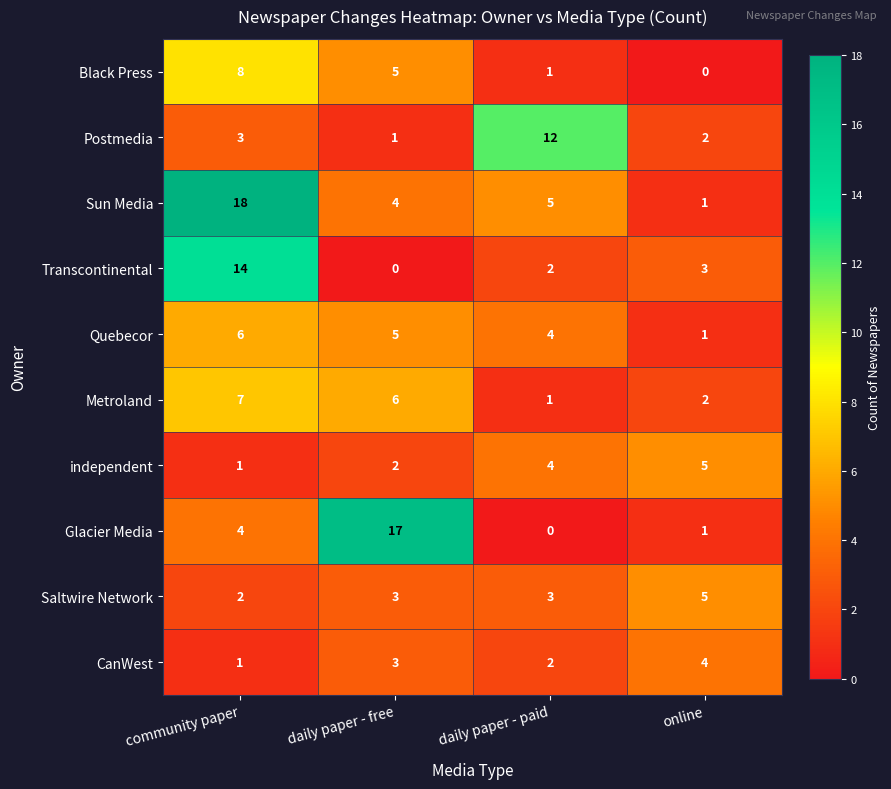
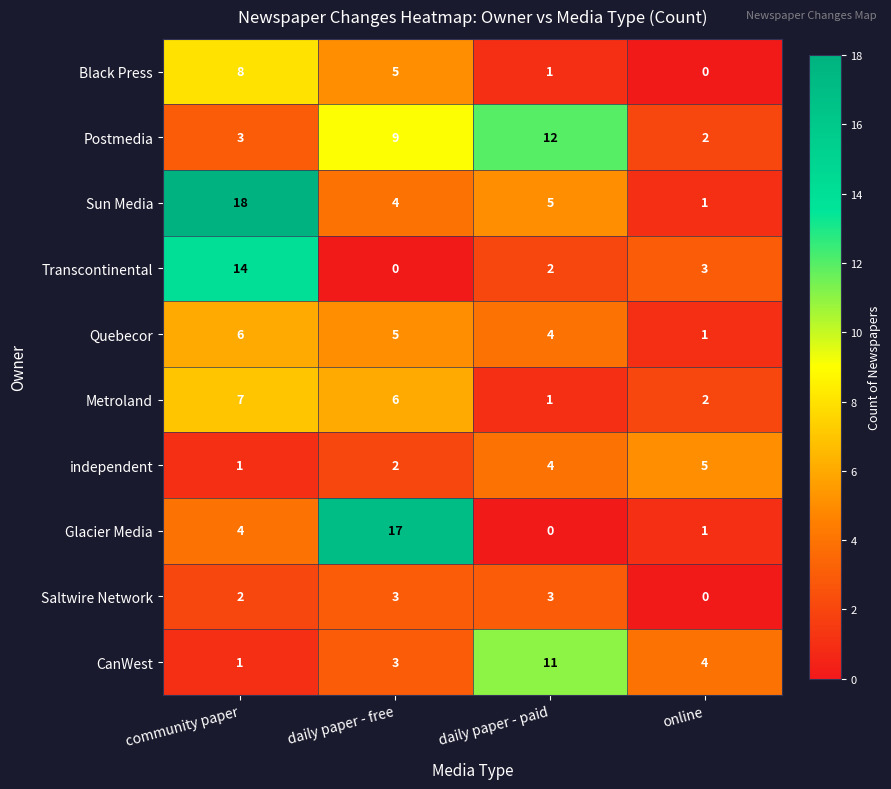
Postmedia, daily paper - free: 1 -> 9
Saltwire Network, online: 5 -> 0
CanWest, daily paper - paid: 2 -> 11
